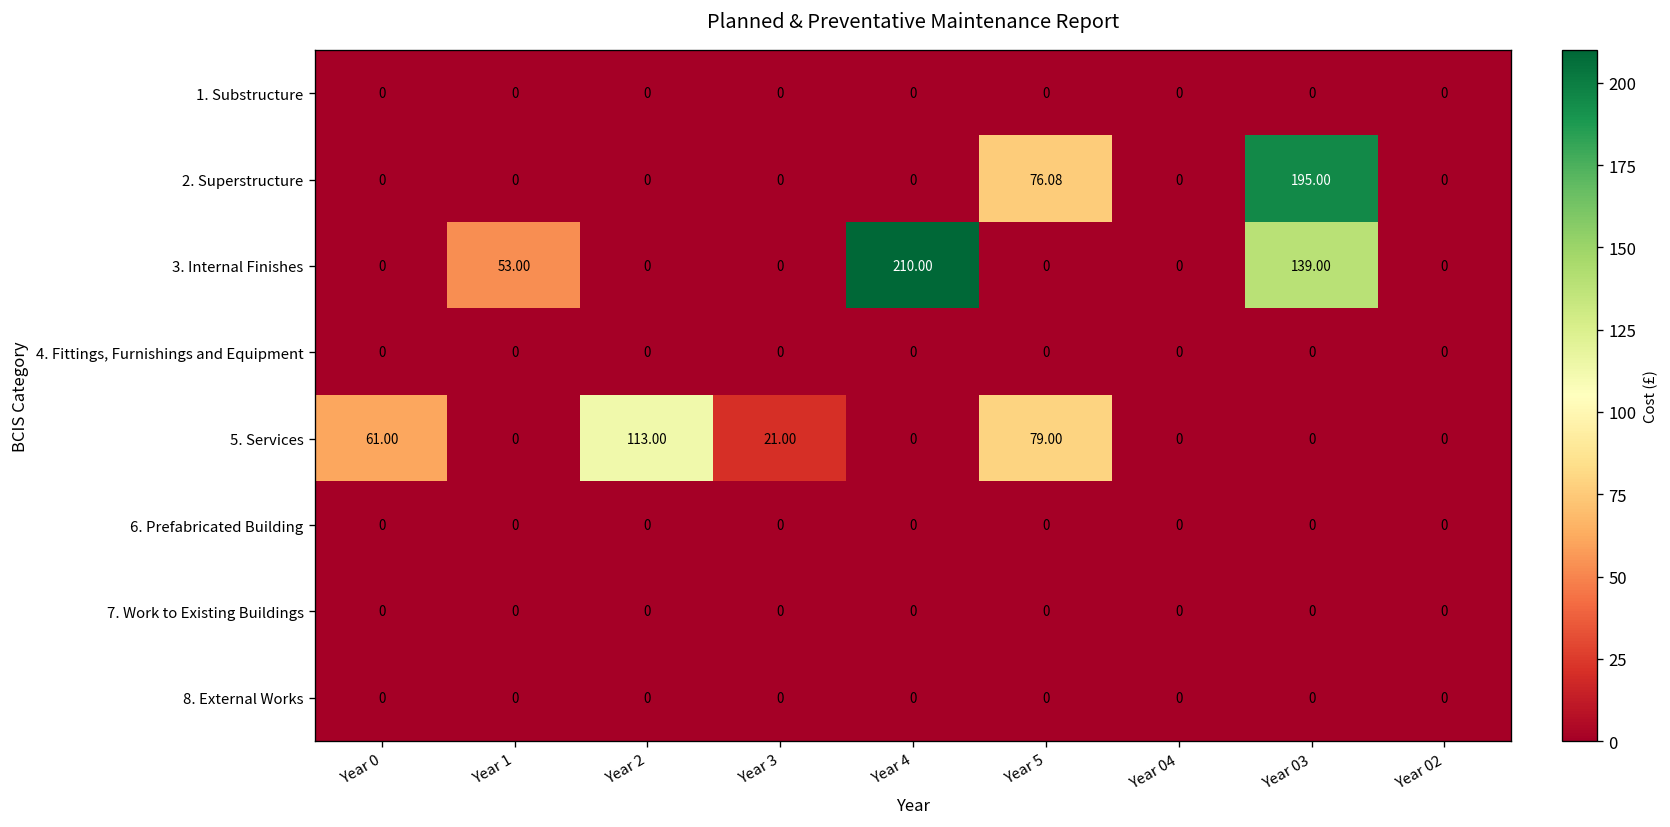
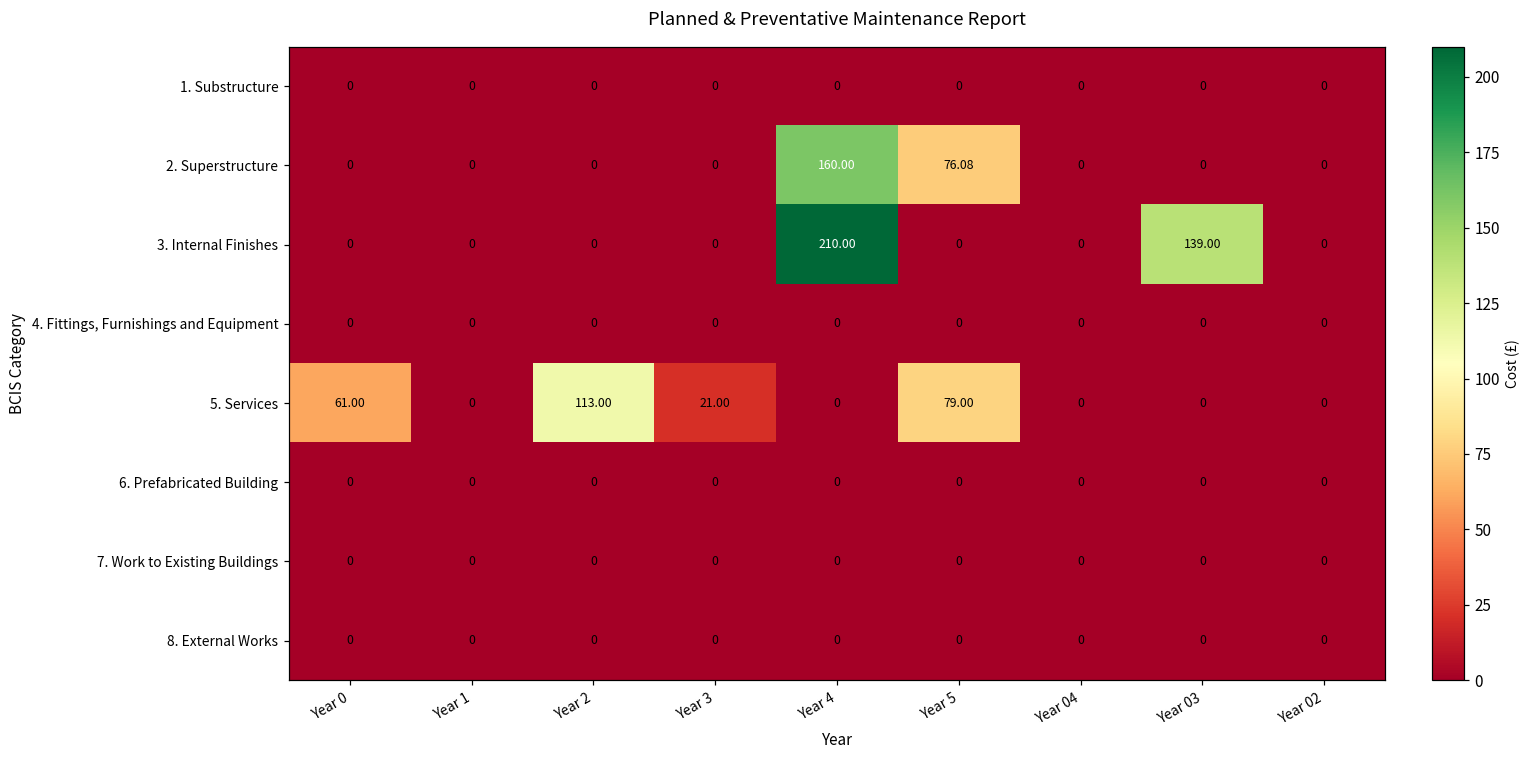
2. Superstructure, Year 4: 0 -> 160.00
2. Superstructure, Year 03: 195.00 -> 0
3. Internal Finishes, Year 1: 53.00 -> 0
